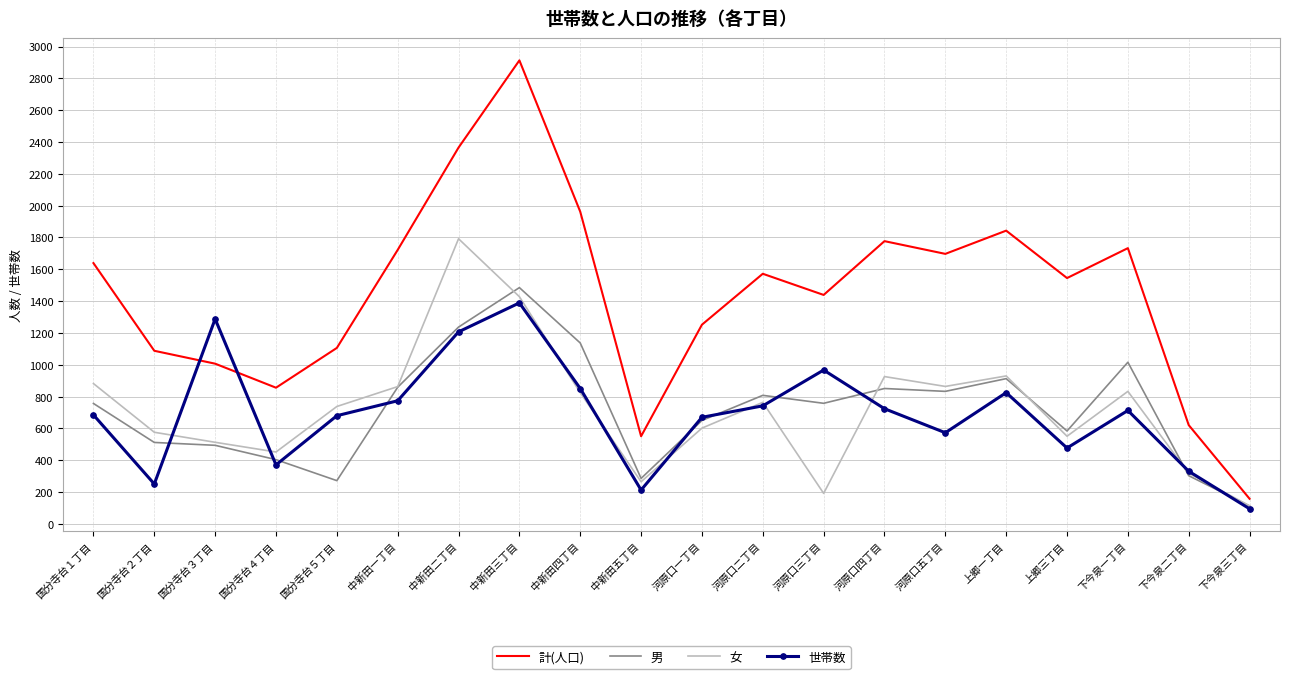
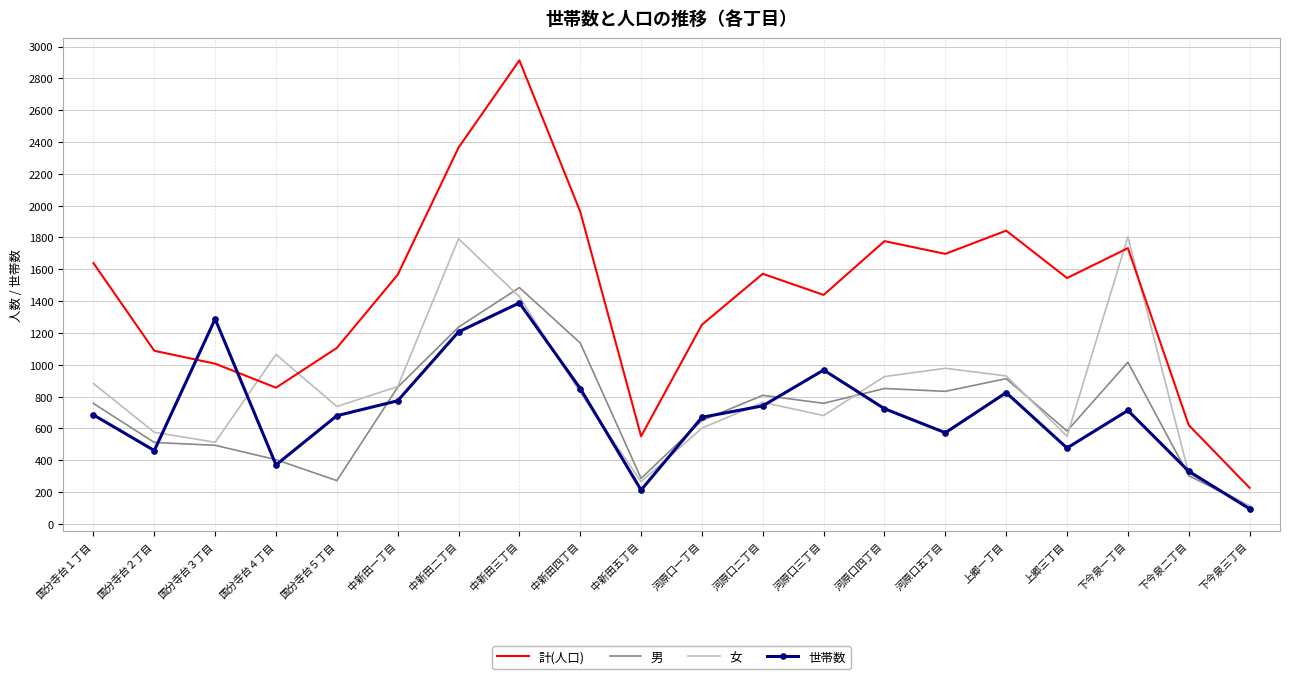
世帯数, 国分寺台２丁目: 250 -> 460
女, 国分寺台４丁目: 450 -> 1070
計(人口), 中新田一丁目: 1720 -> 1570
女, 河原口三丁目: 190 -> 680
女, 河原口五丁目: 860 -> 980
女, 下今泉一丁目: 830 -> 1800
計(人口), 下今泉三丁目: 160 -> 230
